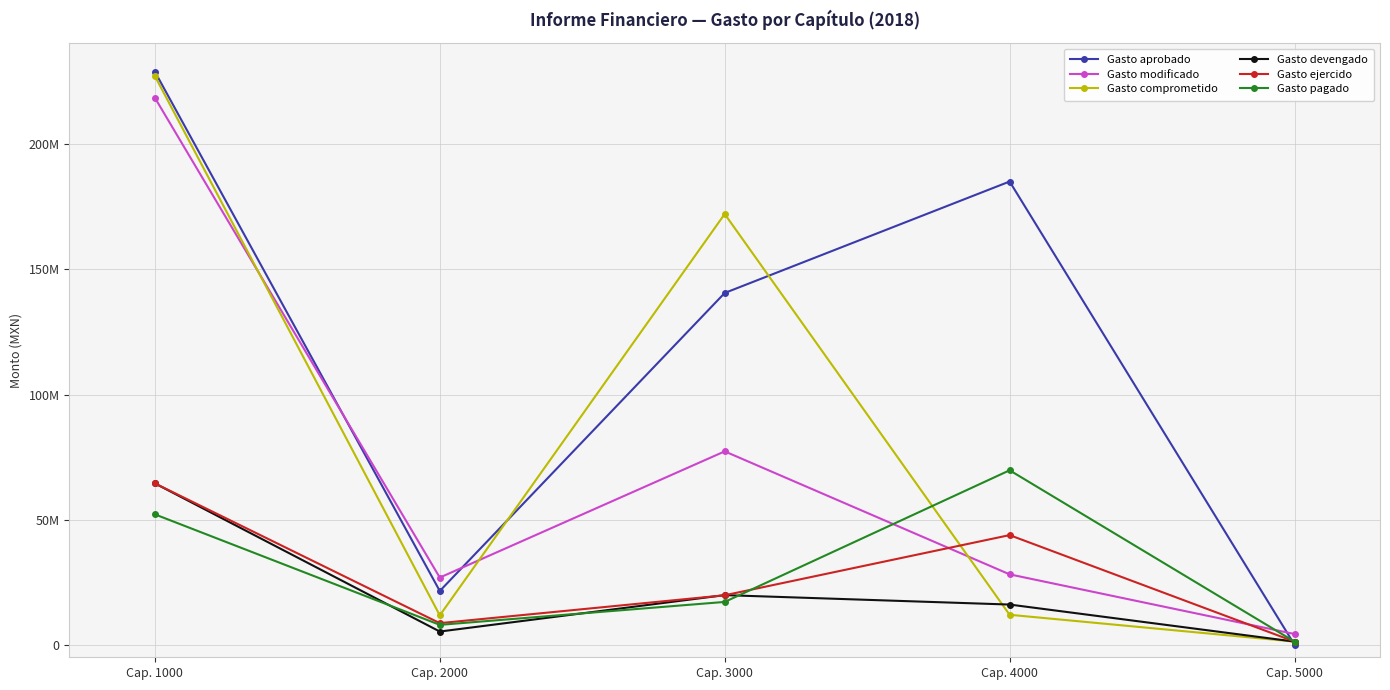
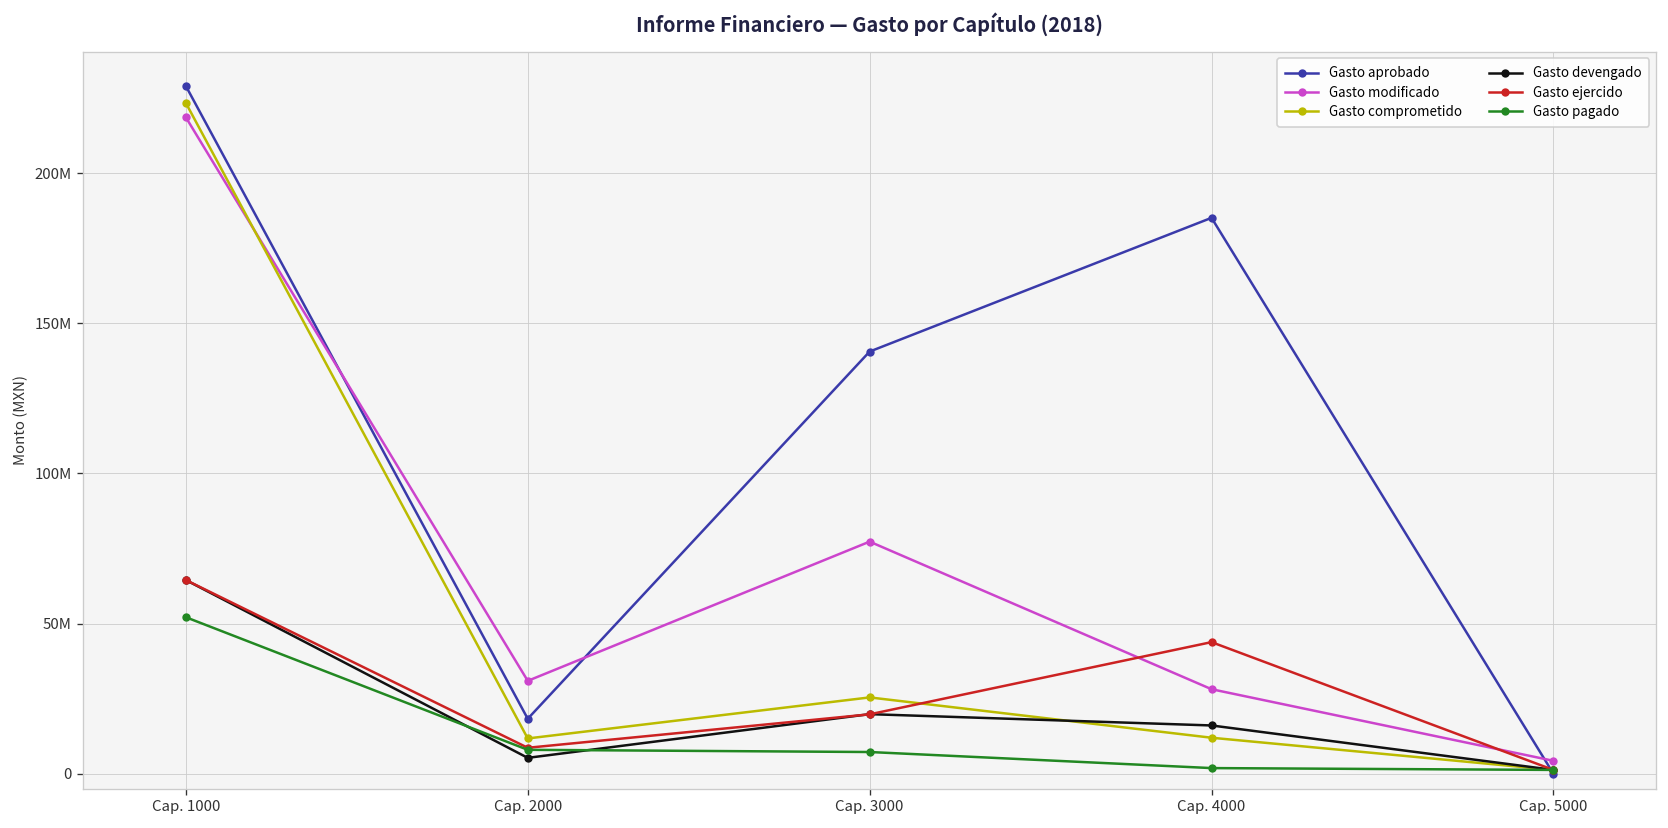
Gasto comprometido, Cap. 1000: 227000000 -> 223000000
Gasto aprobado, Cap. 2000: 21000000 -> 18000000
Gasto modificado, Cap. 2000: 27000000 -> 31000000
Gasto comprometido, Cap. 3000: 172000000 -> 25000000
Gasto pagado, Cap. 3000: 17000000 -> 7000000
Gasto pagado, Cap. 4000: 70000000 -> 2000000
